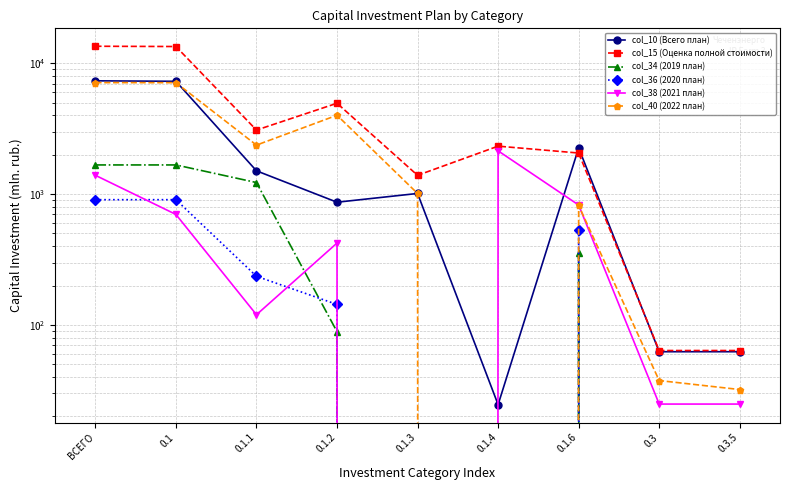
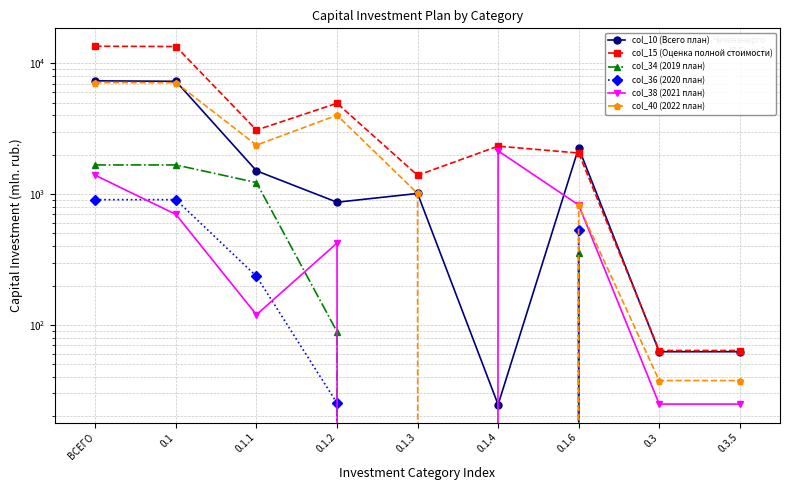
col_36 (2020 план), 0.1.2: 140 -> 25
col_40 (2022 план), 0.3.5: 32 -> 38
